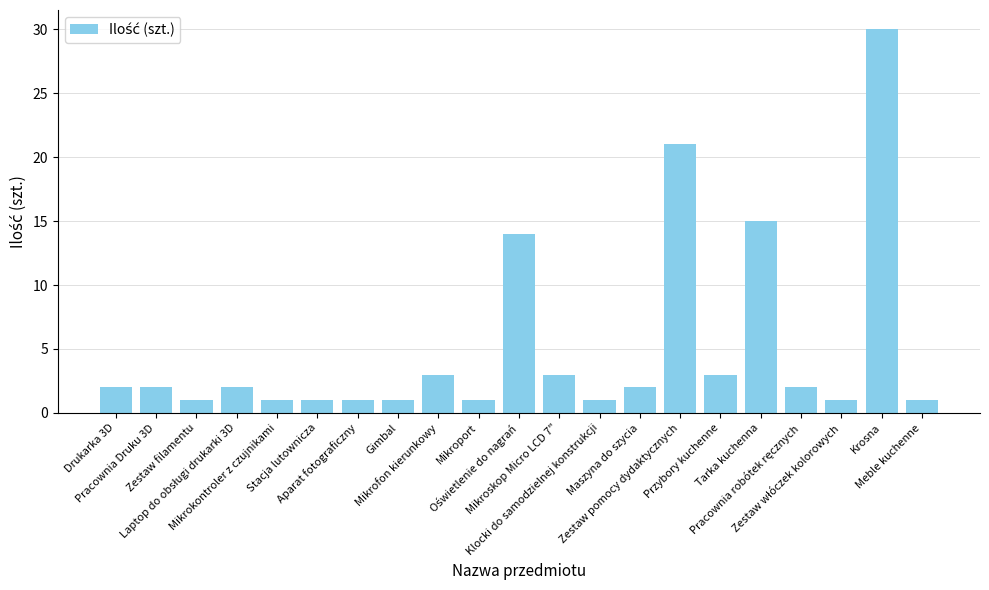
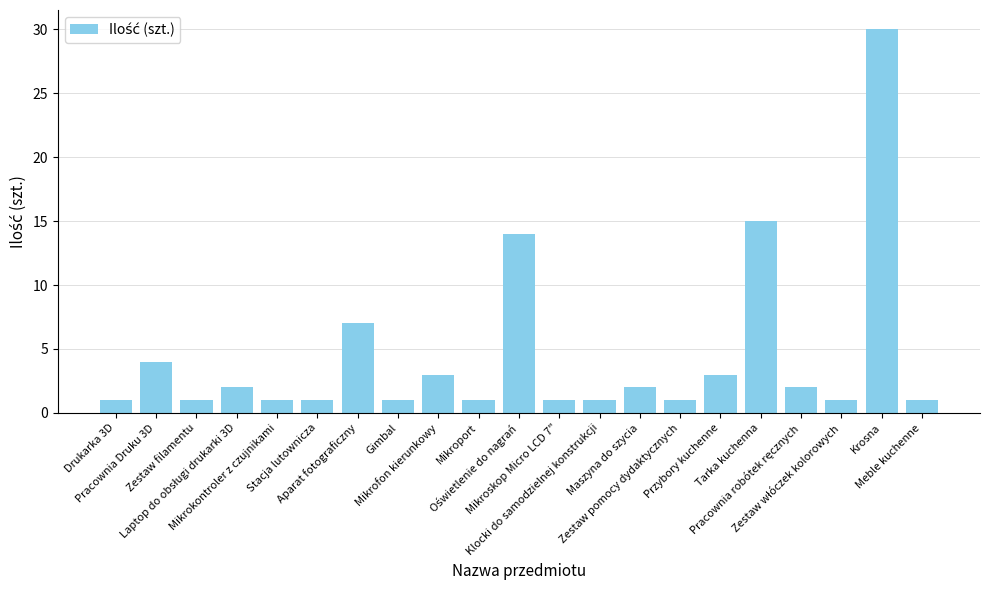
Drukarka 3D: 2 -> 1
Pracownia Druku 3D: 2 -> 4
Aparat fotograficzny: 1 -> 7
Mikroskop Micro LCD 7": 3 -> 1
Zestaw pomocy dydaktycznych: 21 -> 1
